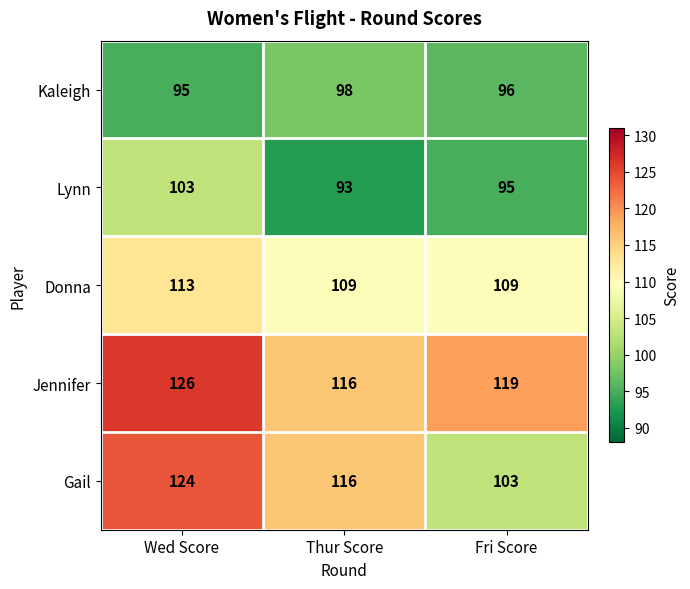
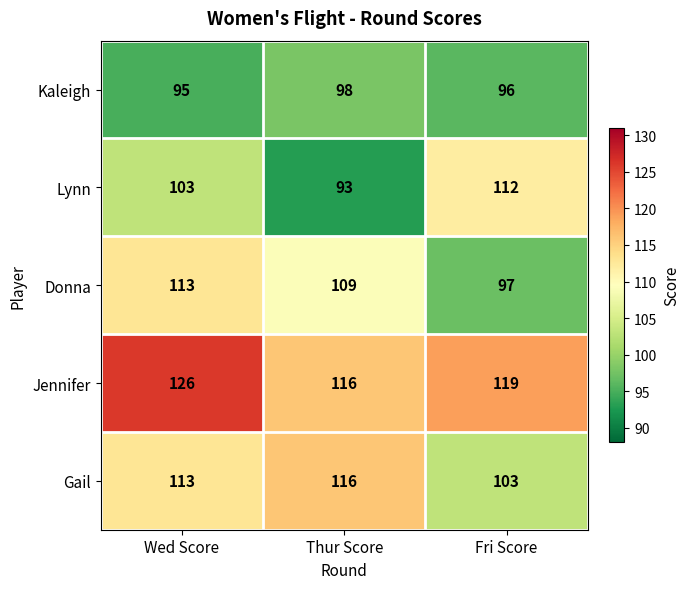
Lynn, Fri Score: 95 -> 112
Donna, Fri Score: 109 -> 97
Gail, Wed Score: 124 -> 113
